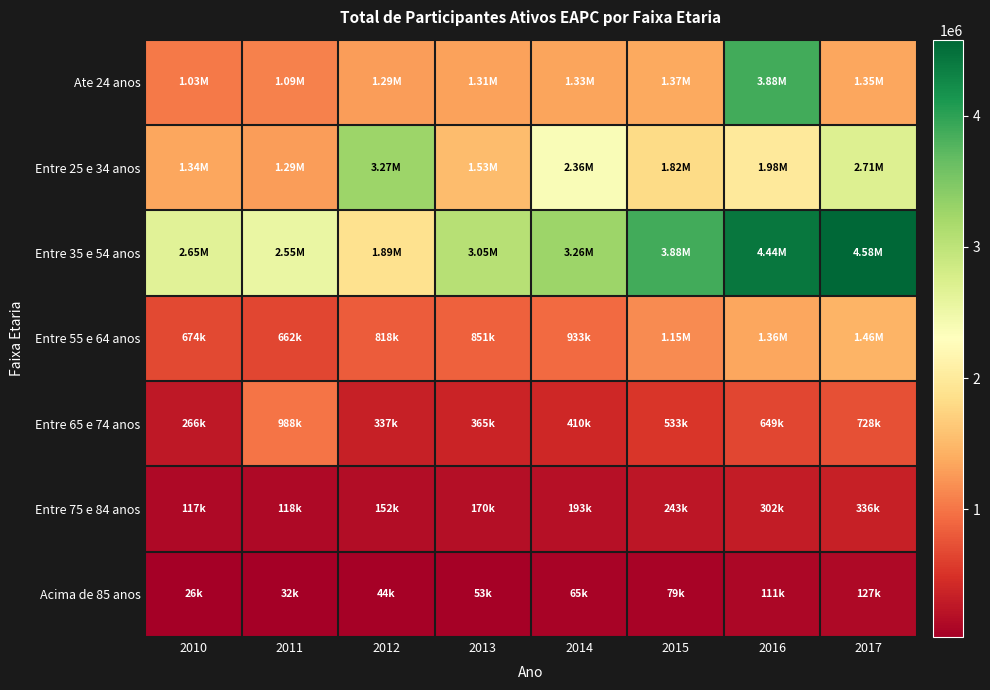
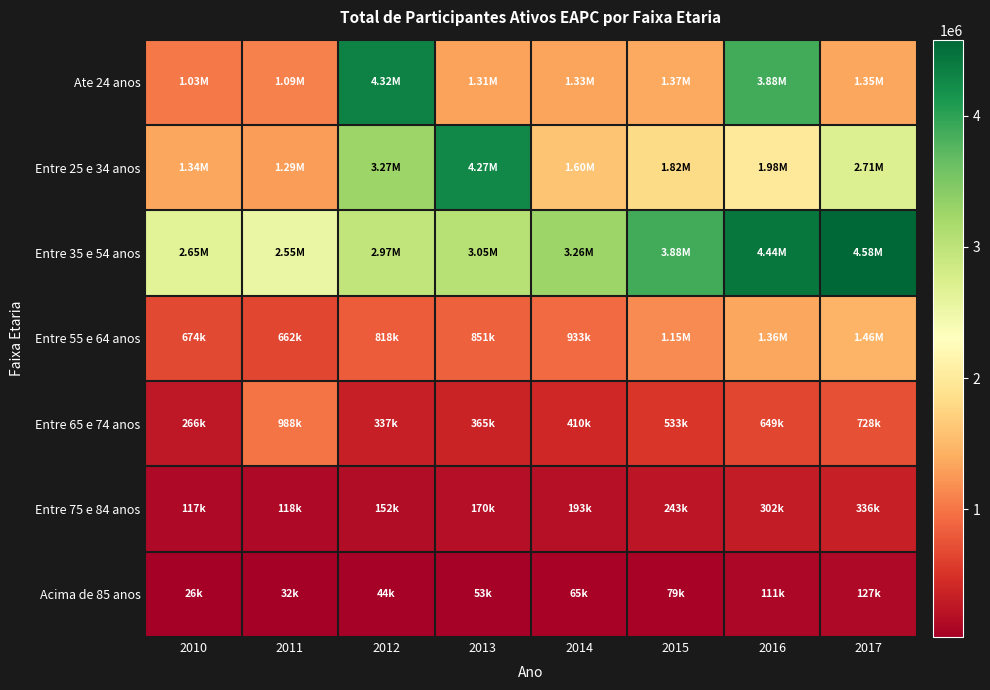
Ate 24 anos, 2012: 1.29M -> 4.32M
Entre 25 e 34 anos, 2013: 1.53M -> 4.27M
Entre 25 e 34 anos, 2014: 2.36M -> 1.60M
Entre 35 e 54 anos, 2012: 1.89M -> 2.97M
